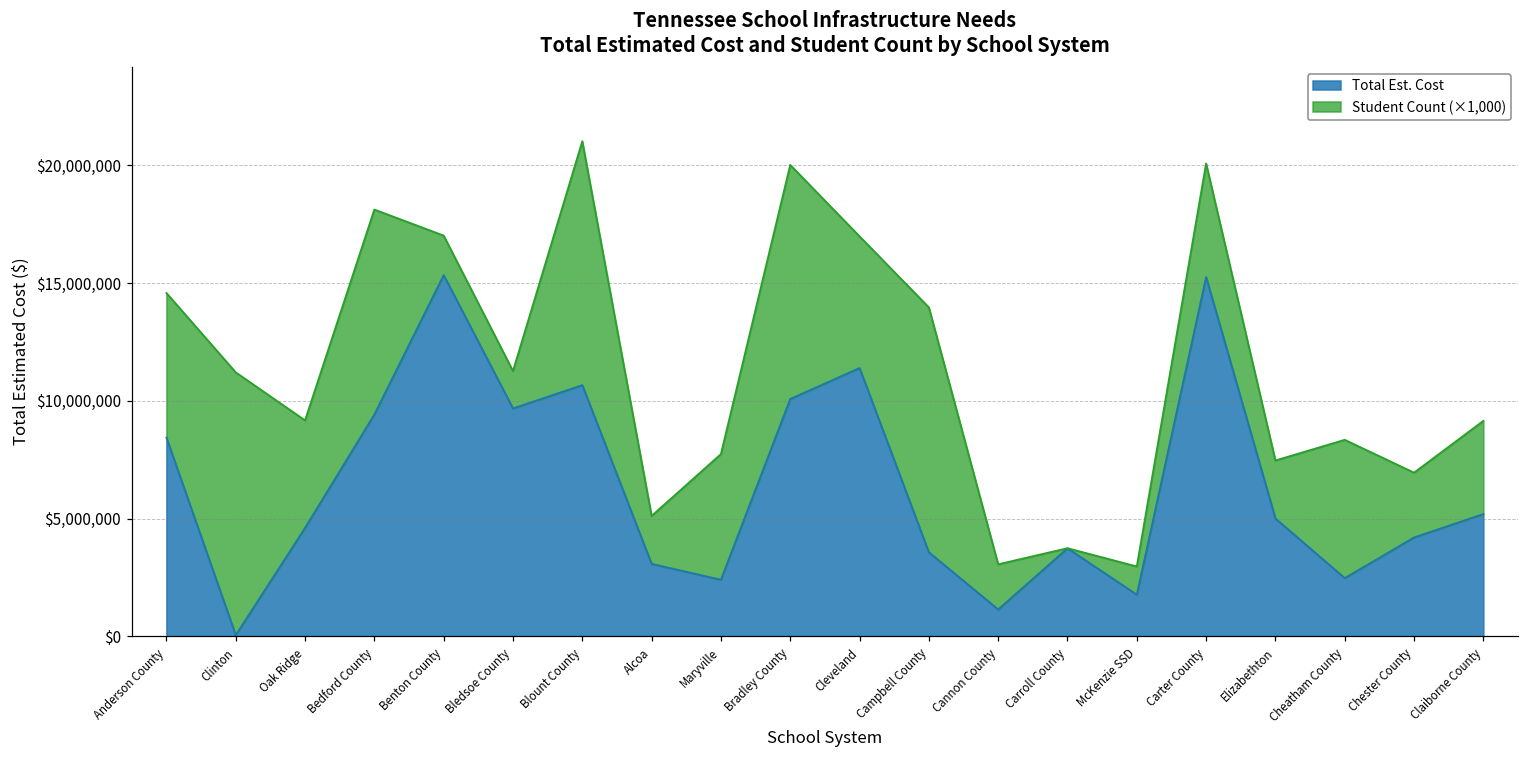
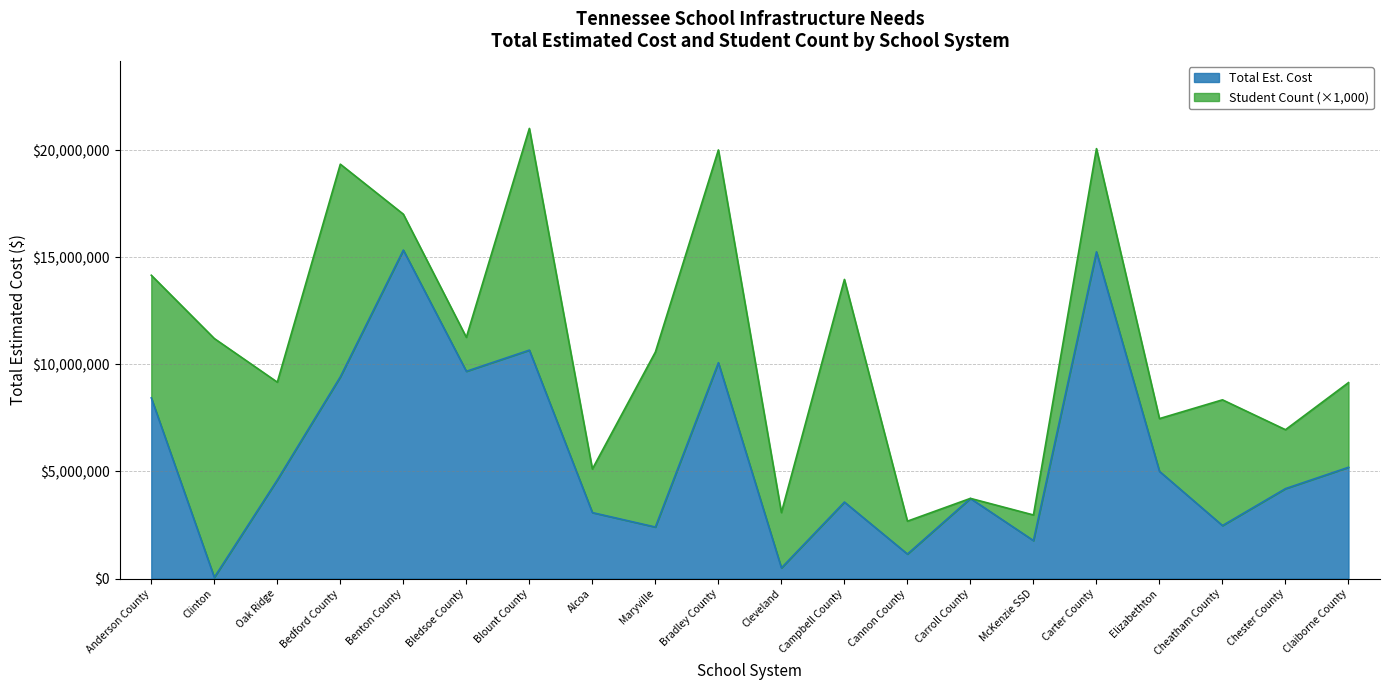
Student Count (×1,000), Anderson County: $6,100,000 -> $5,700,000
Student Count (×1,000), Bedford County: $8,700,000 -> $9,900,000
Student Count (×1,000), Maryville: $5,300,000 -> $8,200,000
Total Est. Cost, Cleveland: $11,400,000 -> $500,000
Student Count (×1,000), Cleveland: $5,600,000 -> $2,600,000
Student Count (×1,000), Cannon County: $1,900,000 -> $1,500,000
